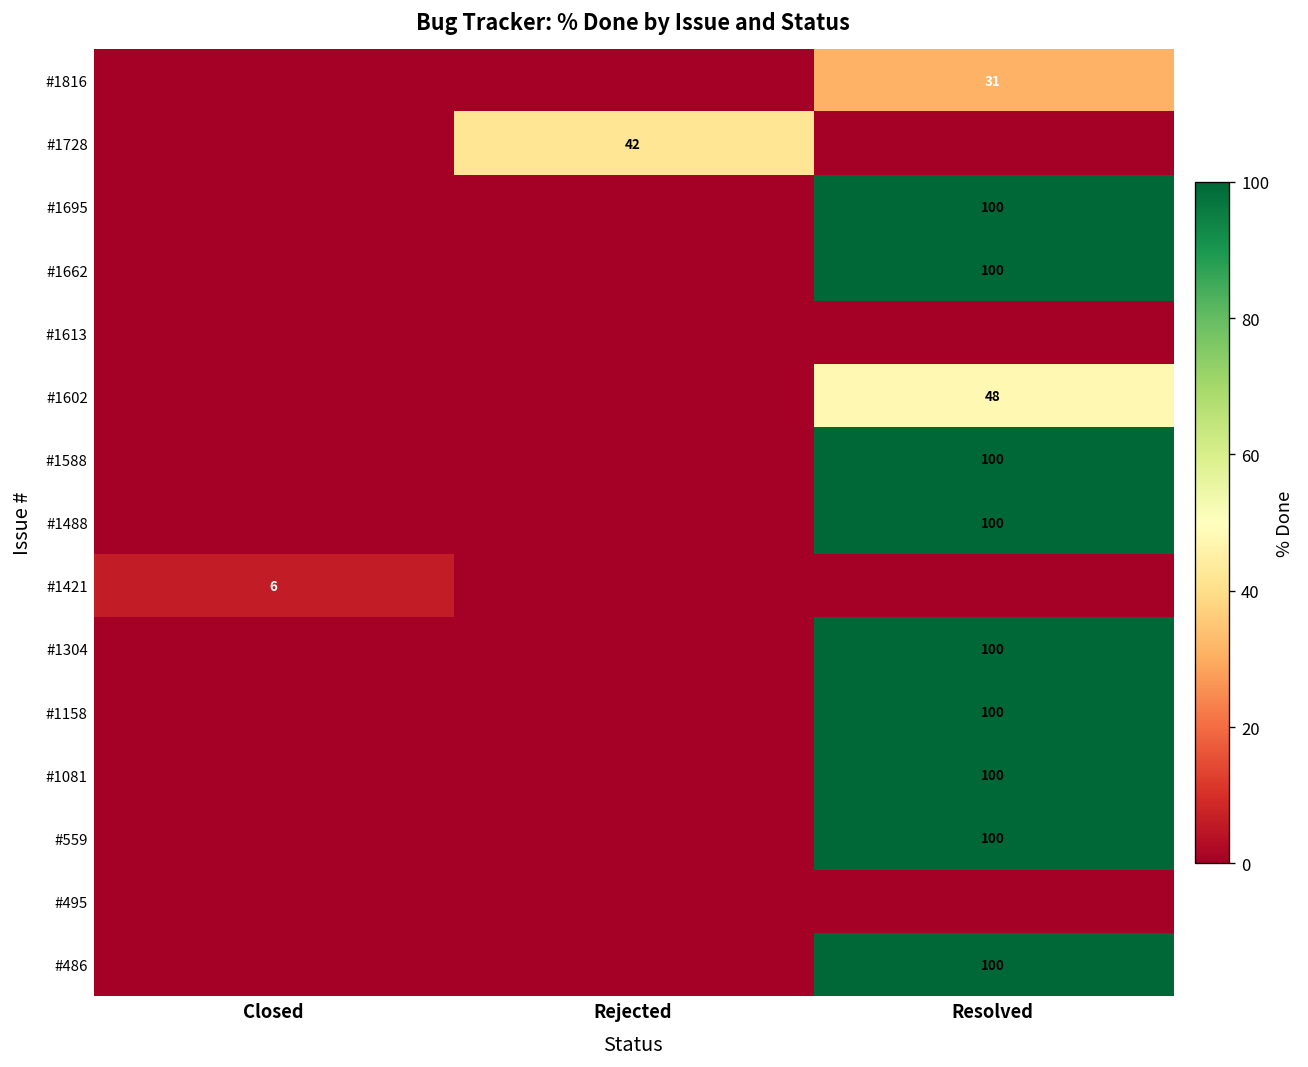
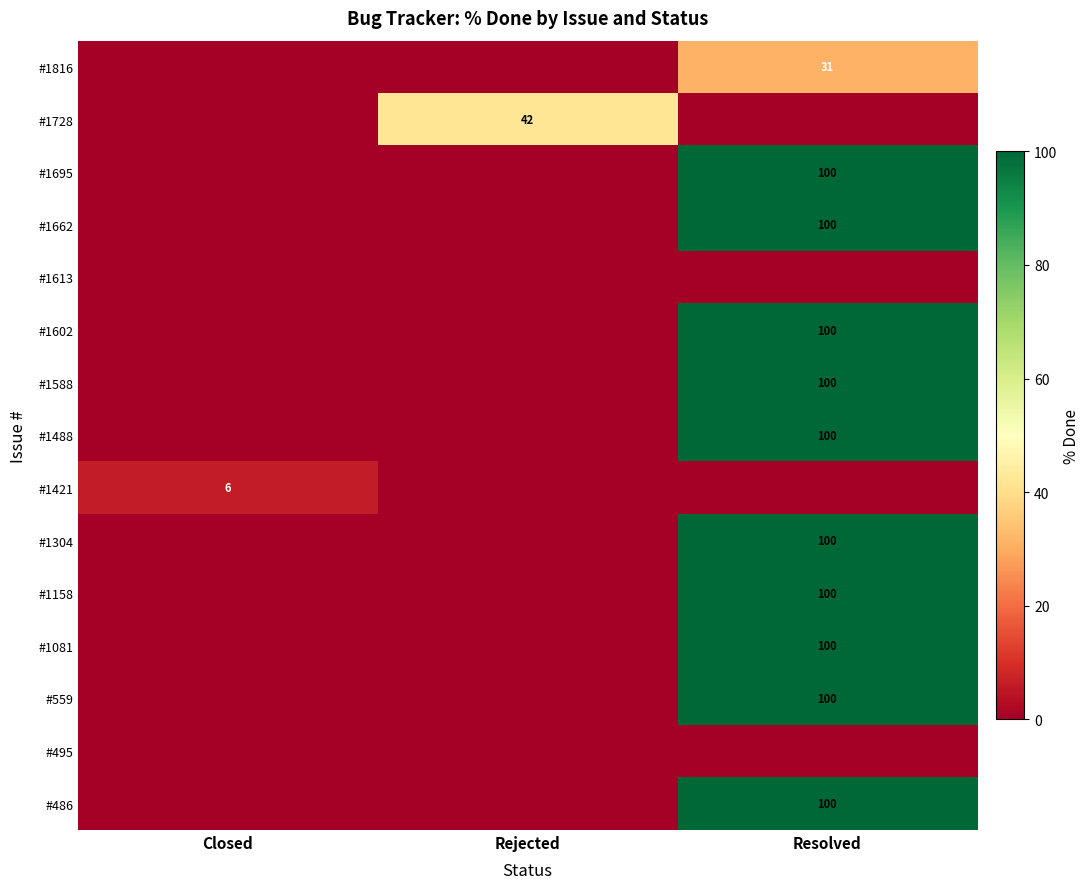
#1602, Resolved: 48 -> 100
